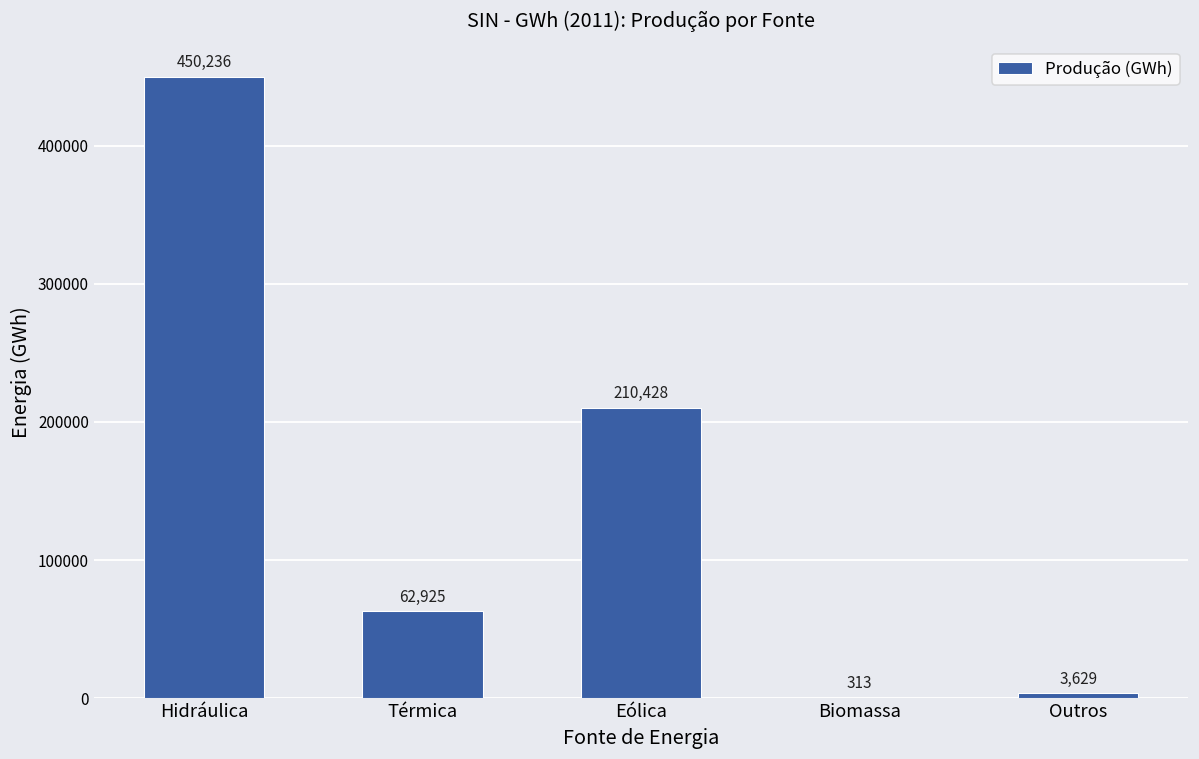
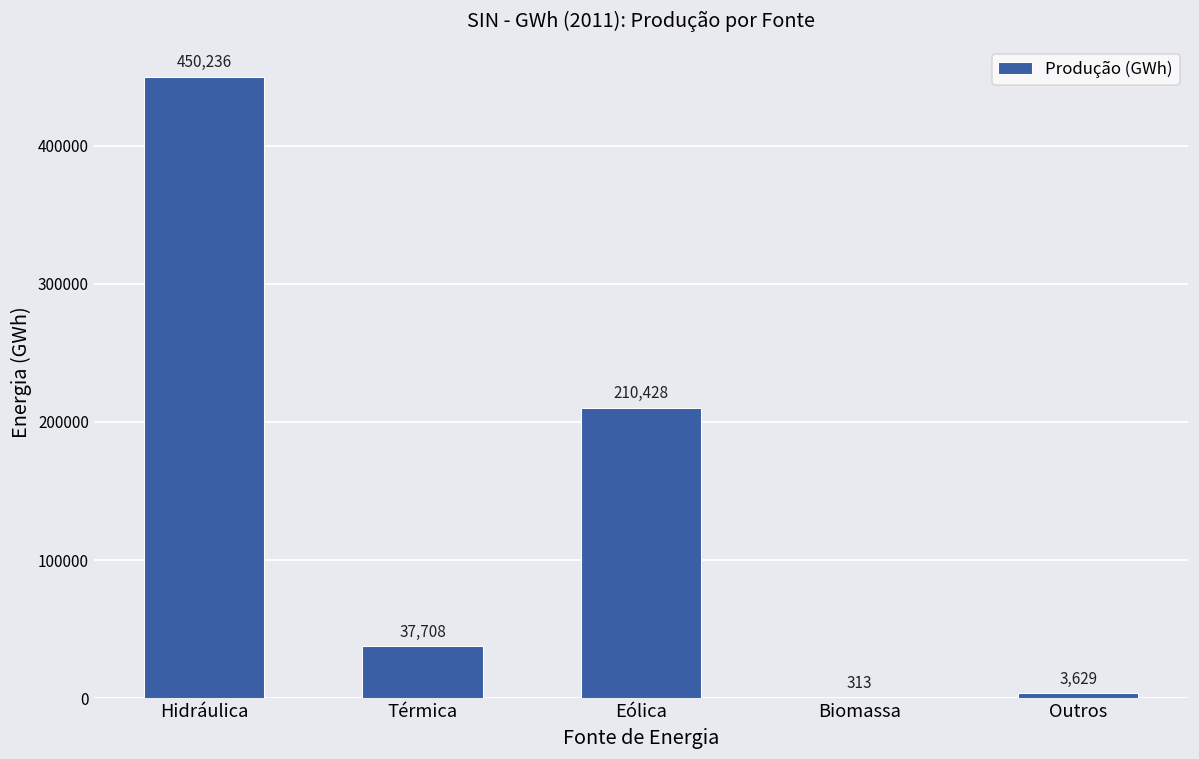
Térmica: 62,925 -> 37,708
